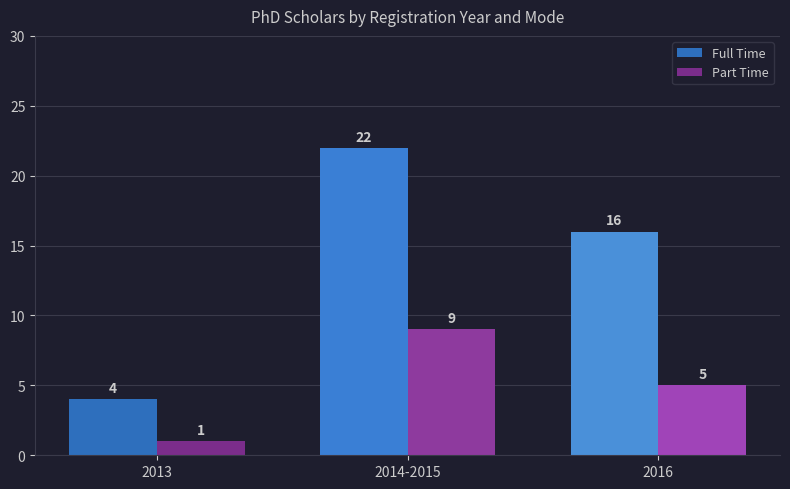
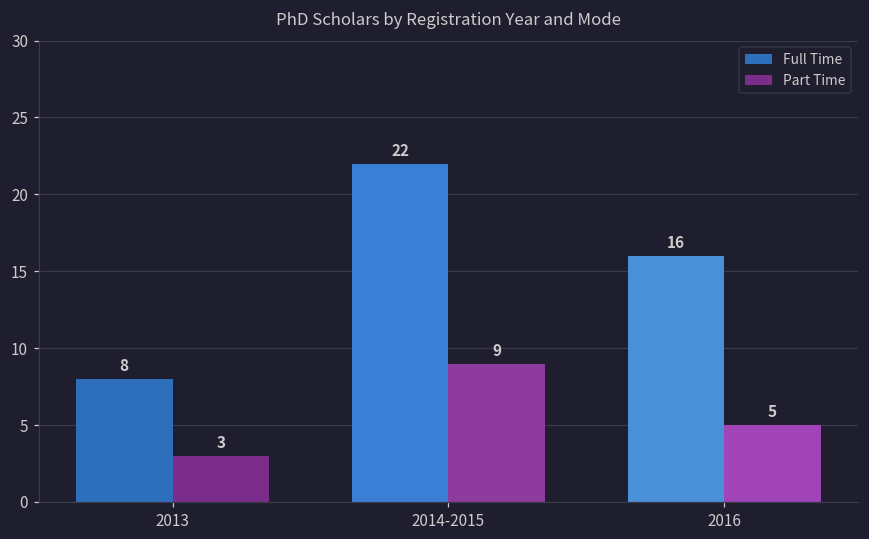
Full Time, 2013: 4 -> 8
Part Time, 2013: 1 -> 3
